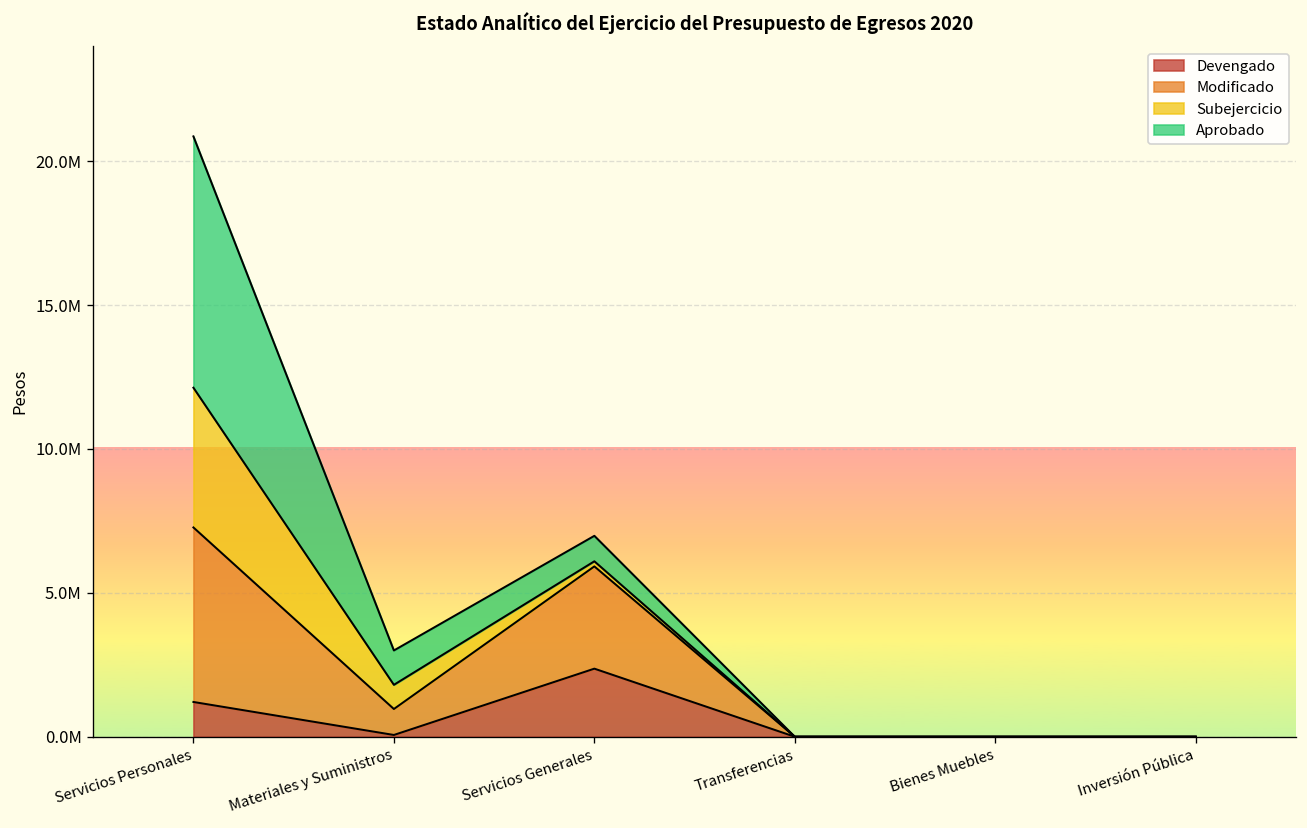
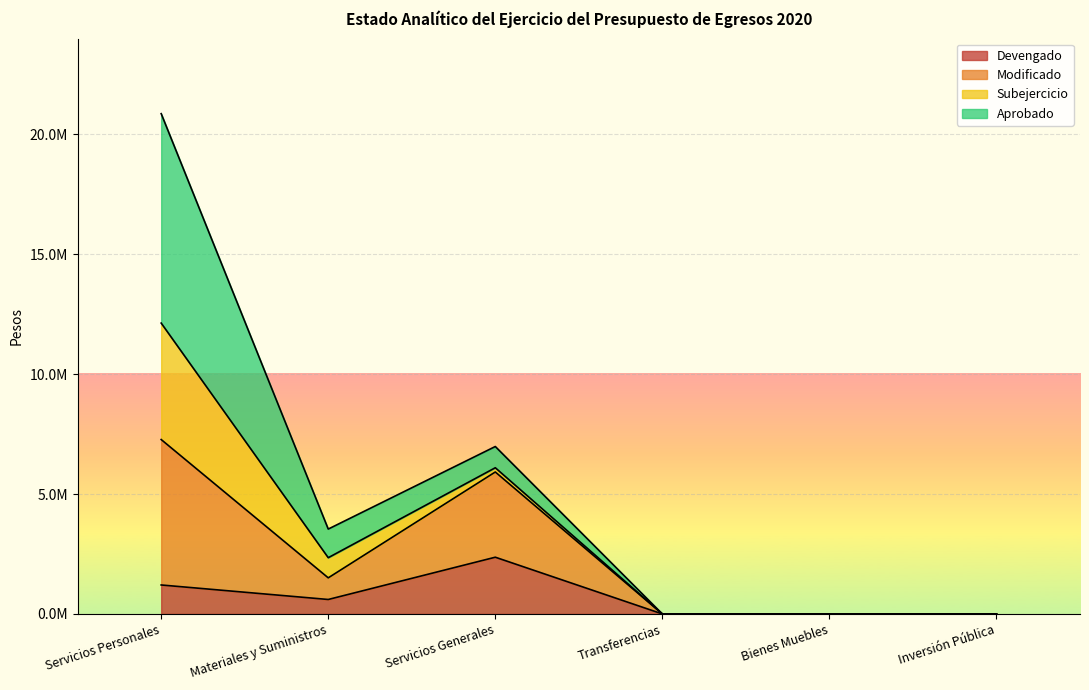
Devengado, Materiales y Suministros: 100000 -> 600000
